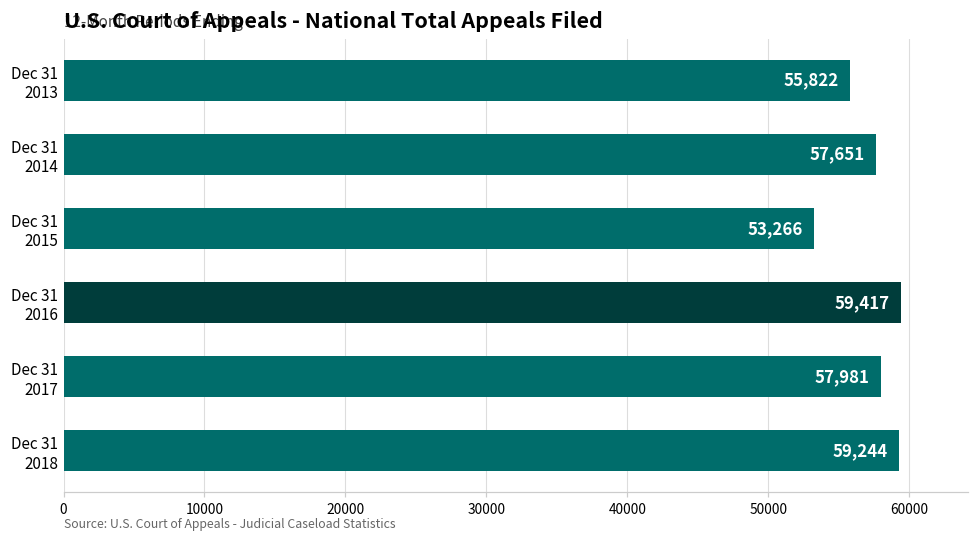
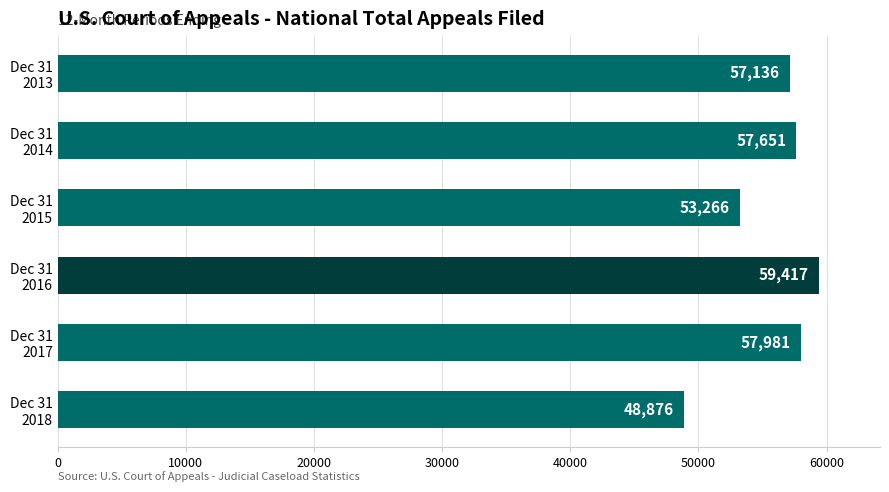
Dec 31 2013: 55,822 -> 57,136
Dec 31 2018: 59,244 -> 48,876
